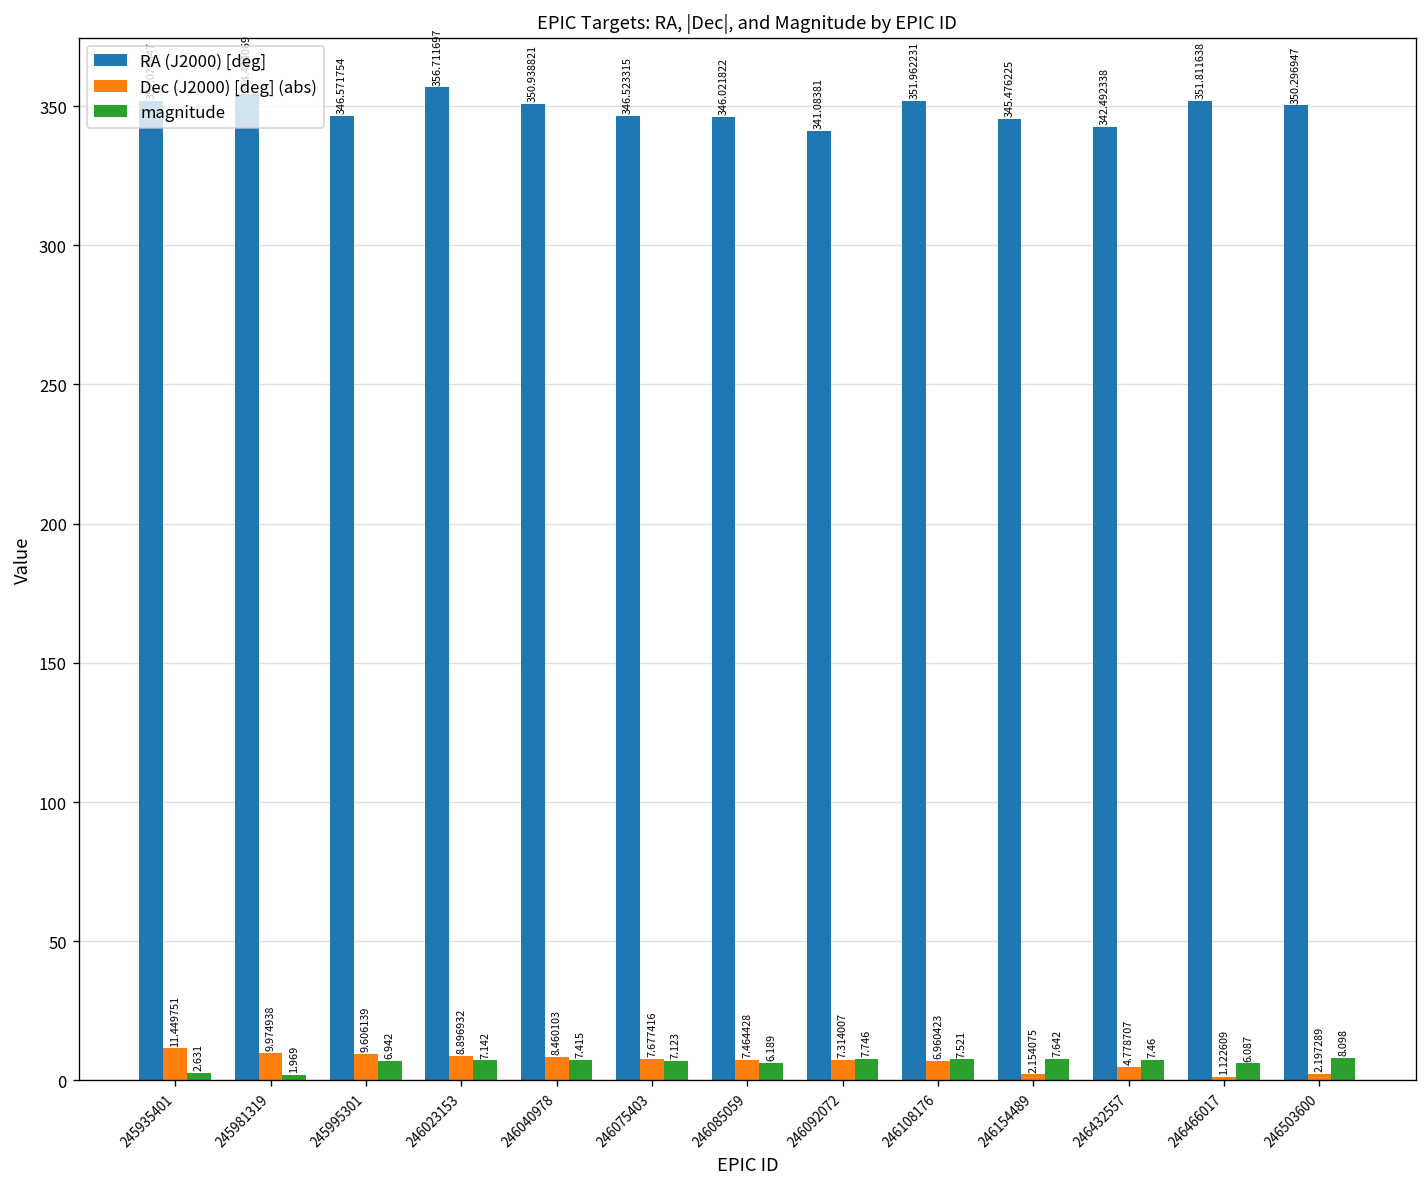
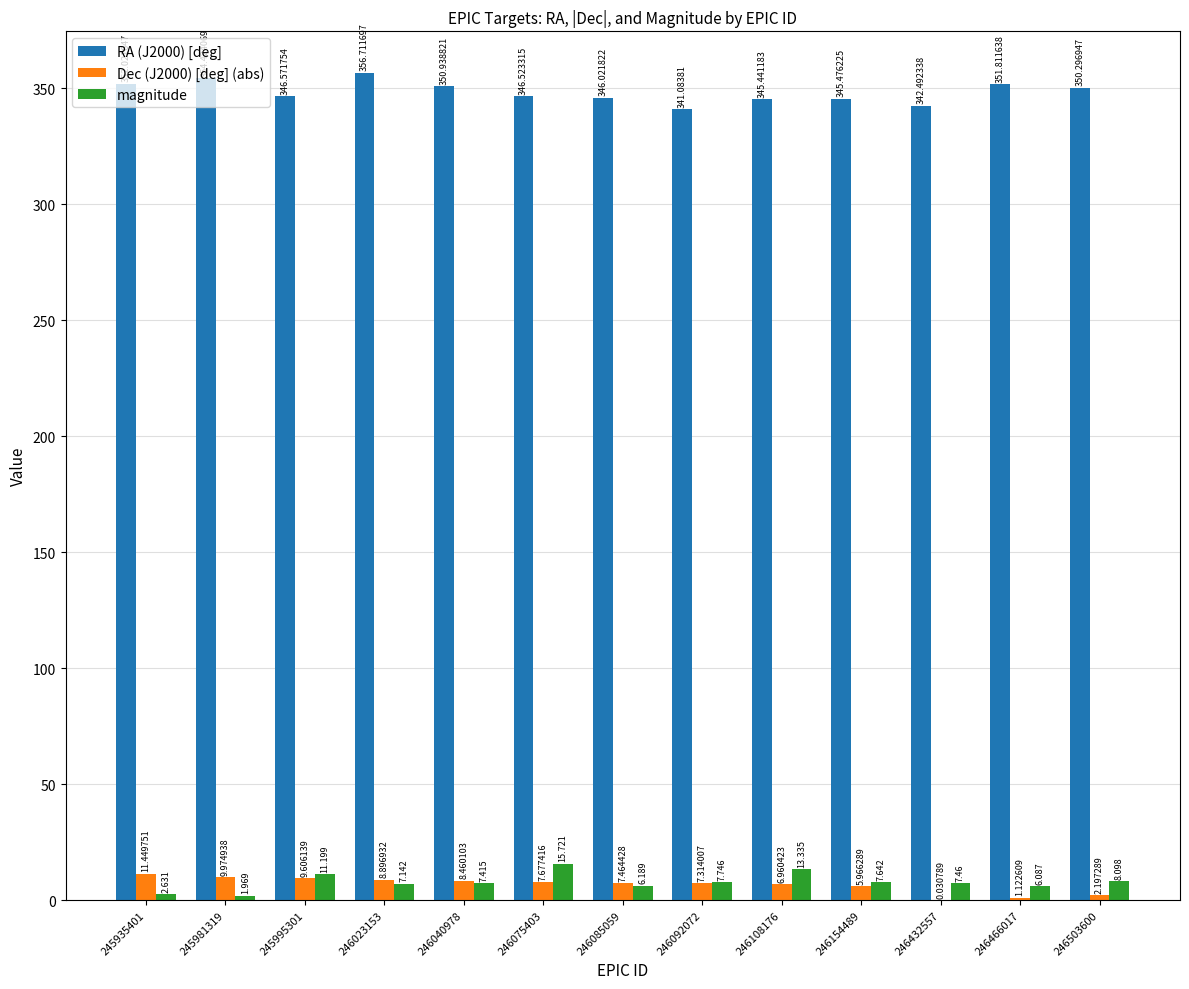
magnitude, 245995301: 6.942 -> 11.199
magnitude, 246075403: 7.123 -> 15.721
RA (J2000) [deg], 246108176: 351.962231 -> 345.441183
magnitude, 246108176: 7.521 -> 13.335
Dec (J2000) [deg] (abs), 246154489: 2.154075 -> 5.966289
Dec (J2000) [deg] (abs), 246432557: 4.778707 -> 0.030789
